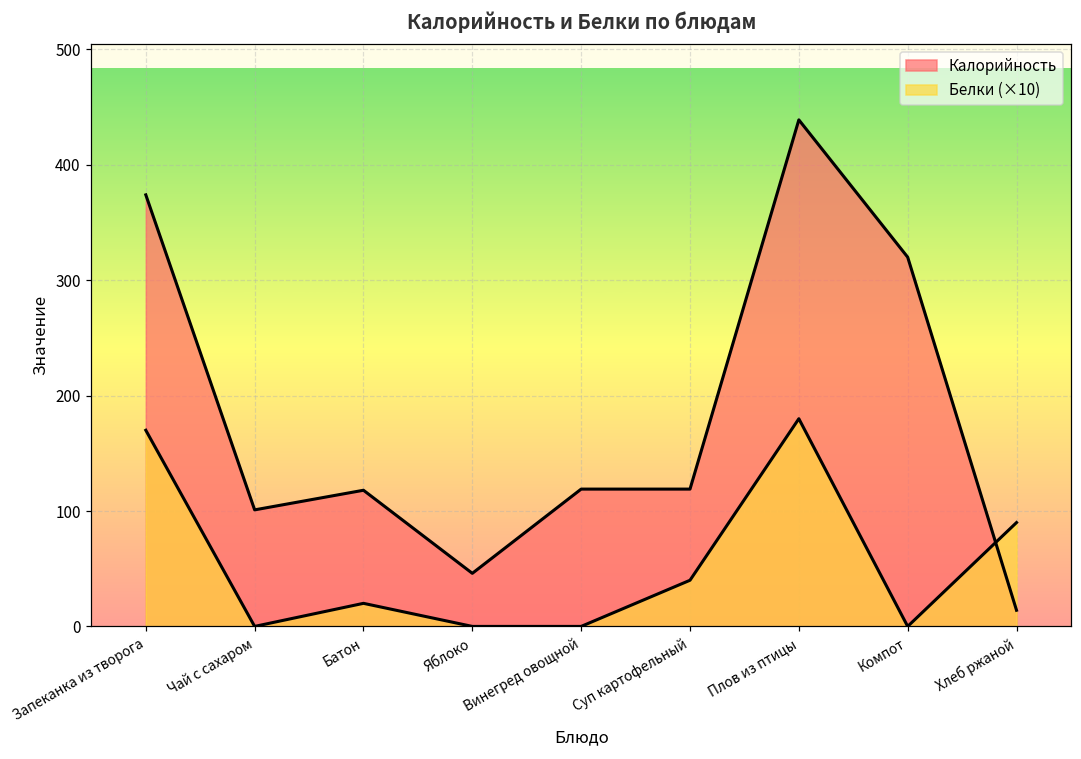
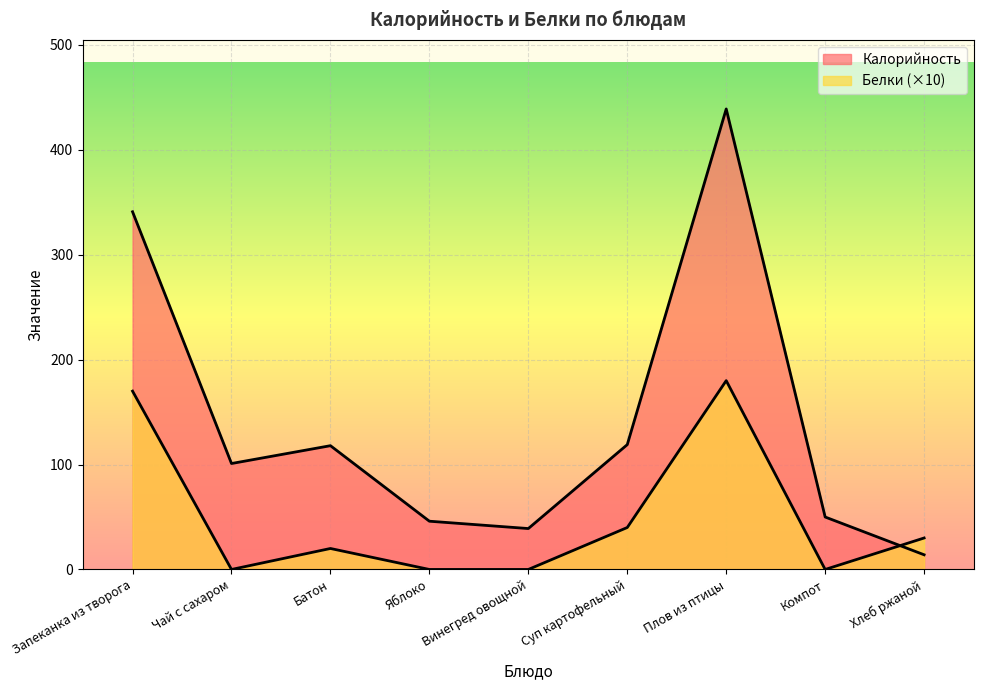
Калорийность, Запеканка из творога: 374 -> 341
Калорийность, Винегред овощной: 119 -> 39
Калорийность, Компот: 320 -> 50
Белки (×10), Хлеб ржаной: 90 -> 30
